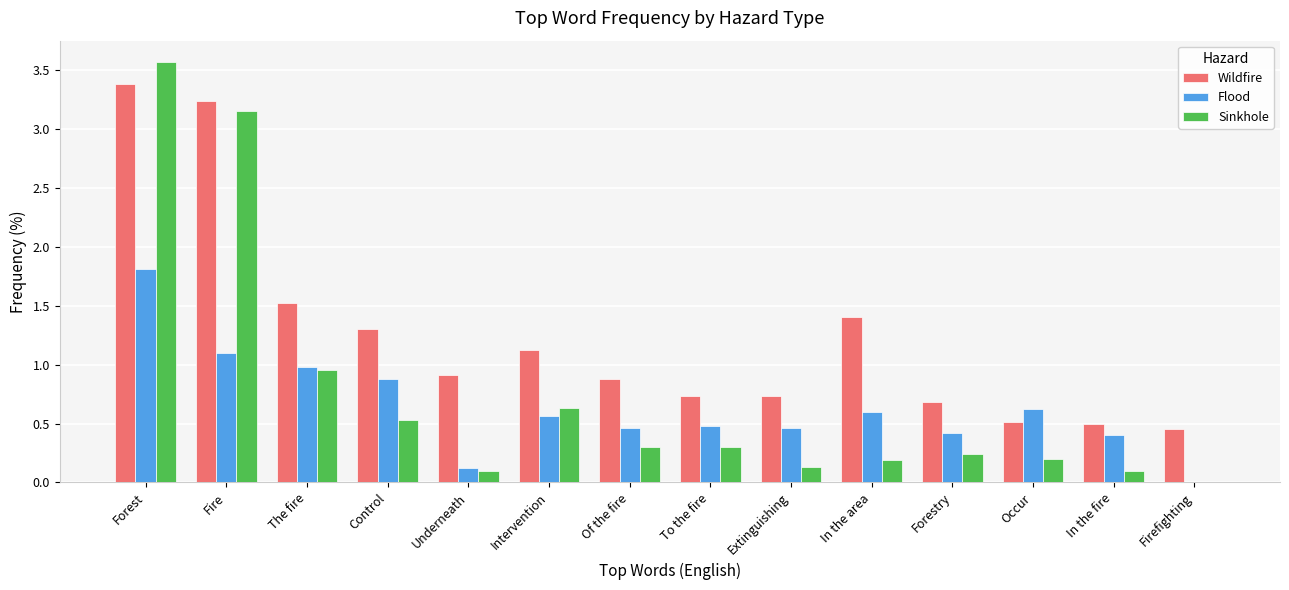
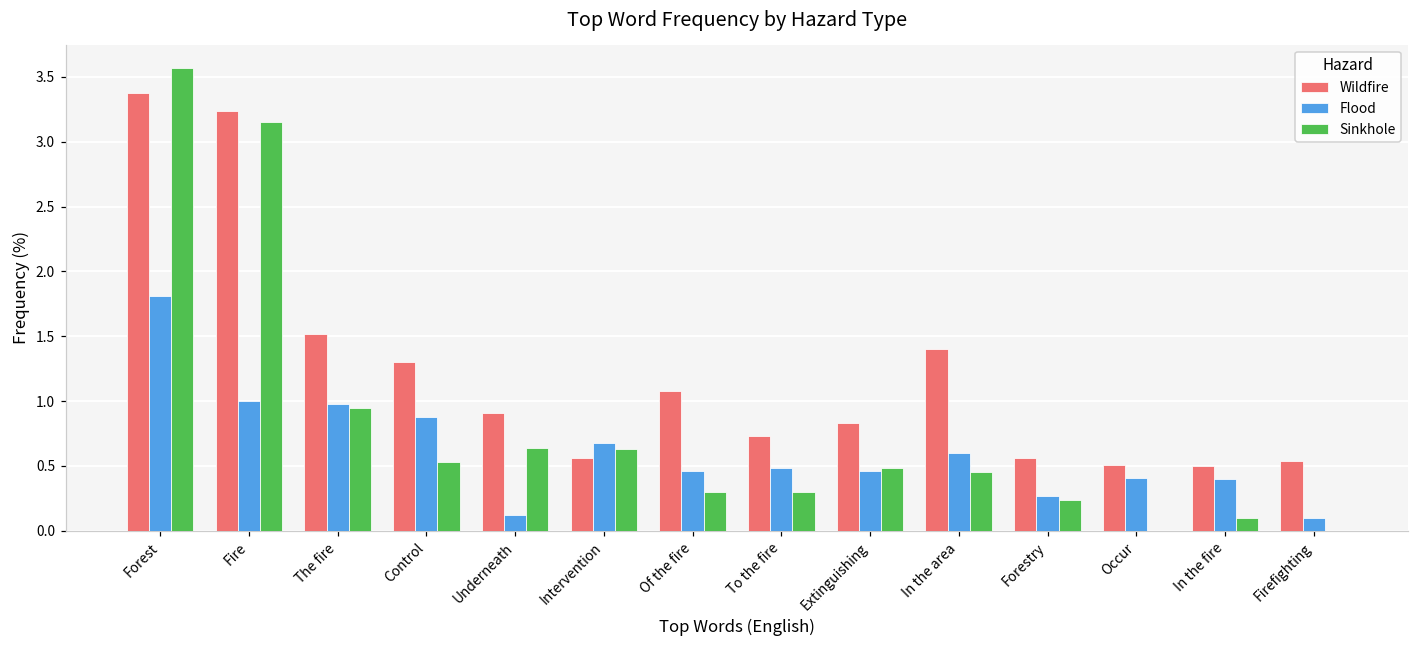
Flood, Fire: 1.1 -> 1.0
Sinkhole, Underneath: 0.10 -> 0.64
Wildfire, Intervention: 1.12 -> 0.56
Flood, Intervention: 0.56 -> 0.68
Wildfire, Of the fire: 0.88 -> 1.08
Wildfire, Extinguishing: 0.73 -> 0.83
Sinkhole, Extinguishing: 0.13 -> 0.48
Sinkhole, In the area: 0.19 -> 0.45
Wildfire, Forestry: 0.68 -> 0.56
Flood, Forestry: 0.42 -> 0.27
Flood, Occur: 0.62 -> 0.41
Sinkhole, Occur: 0.2 -> 0.0
Wildfire, Firefighting: 0.45 -> 0.54
Flood, Firefighting: 0.0 -> 0.1
